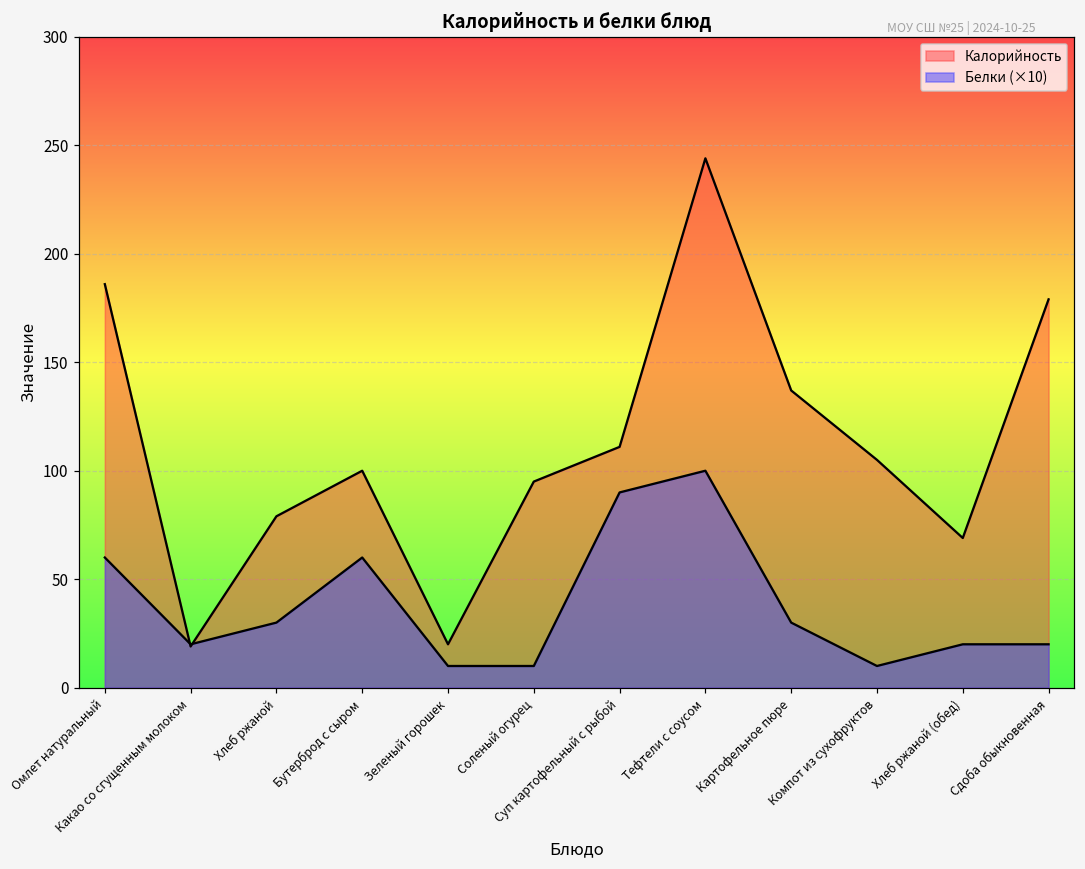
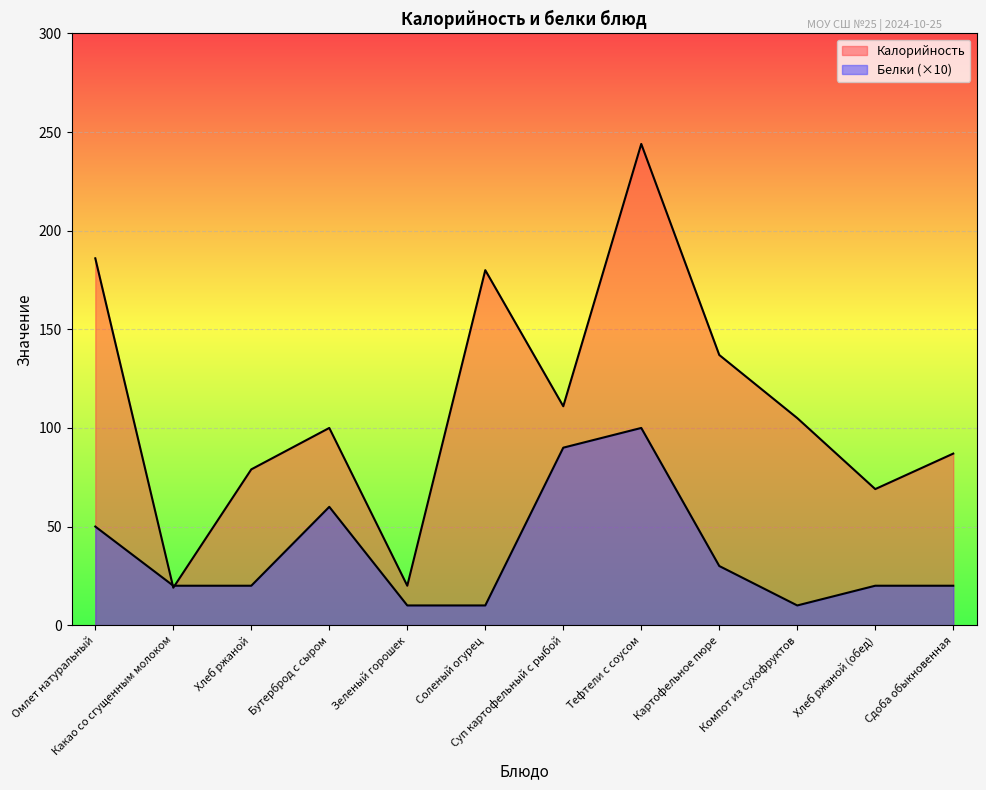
Белки (×10), Омлет натуральный: 60 -> 50
Белки (×10), Хлеб ржаной: 30 -> 20
Калорийность, Соленый огурец: 95 -> 180
Калорийность, Сдоба обыкновенная: 179 -> 87
